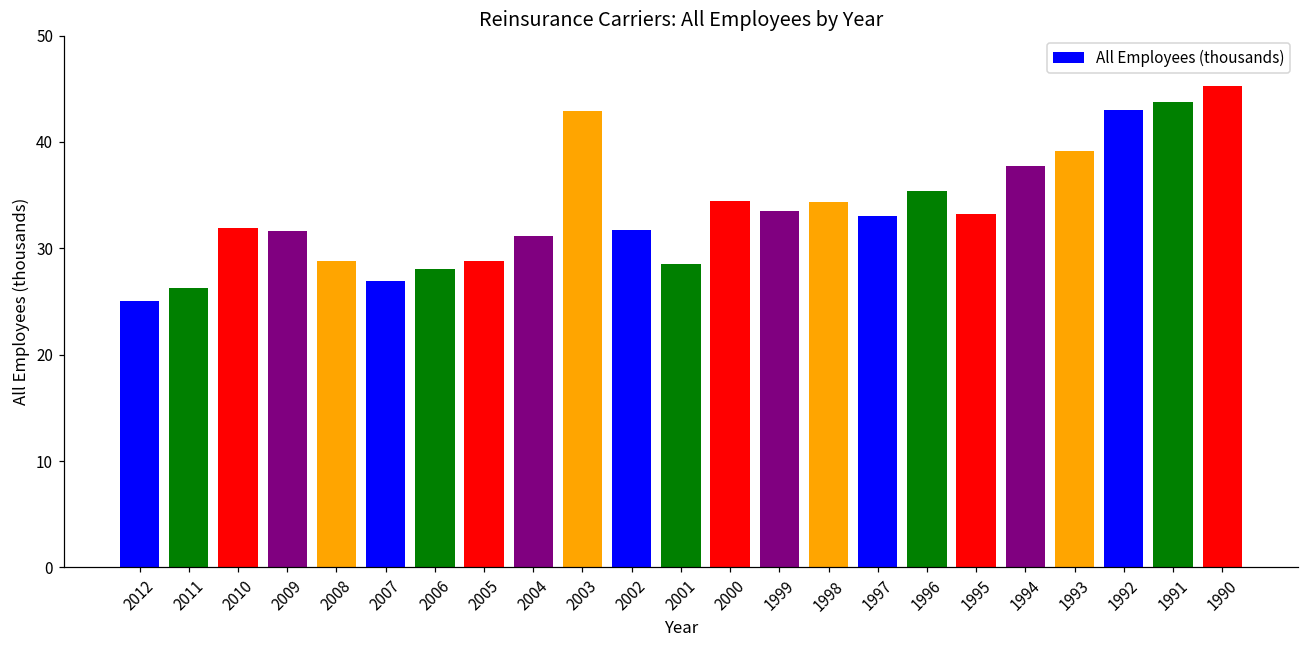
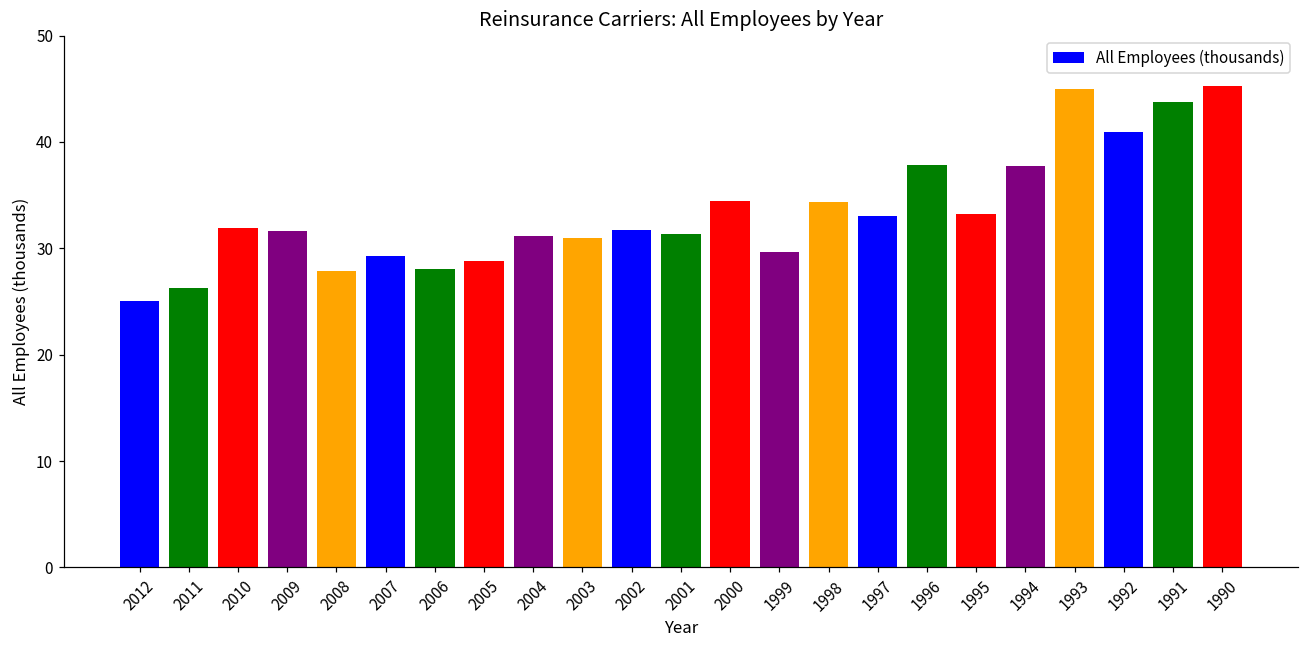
2008: 29 -> 28
2007: 27 -> 29
2003: 43 -> 31
2001: 29 -> 31
1999: 33 -> 30
1996: 35 -> 38
1993: 39 -> 45
1992: 43 -> 41
